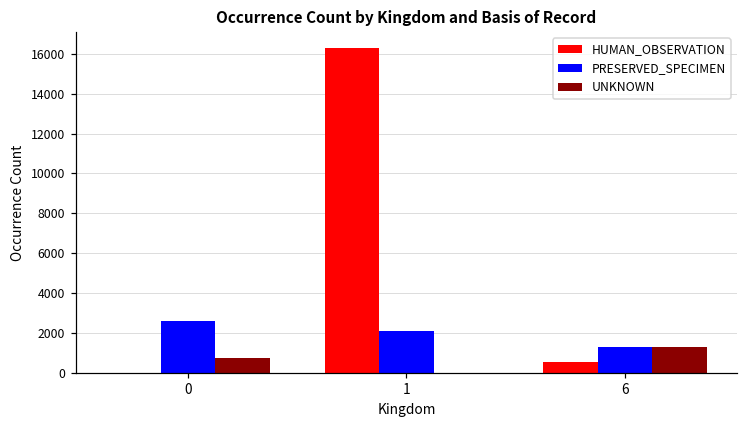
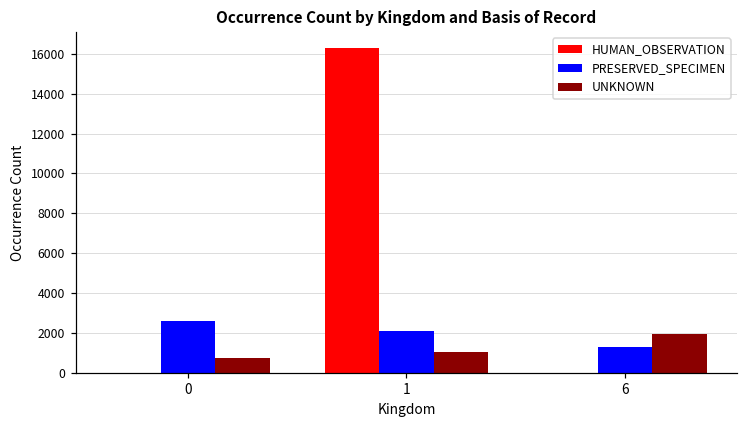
UNKNOWN, 1: 0 -> 1000
HUMAN_OBSERVATION, 6: 500 -> 0
UNKNOWN, 6: 1300 -> 2000
